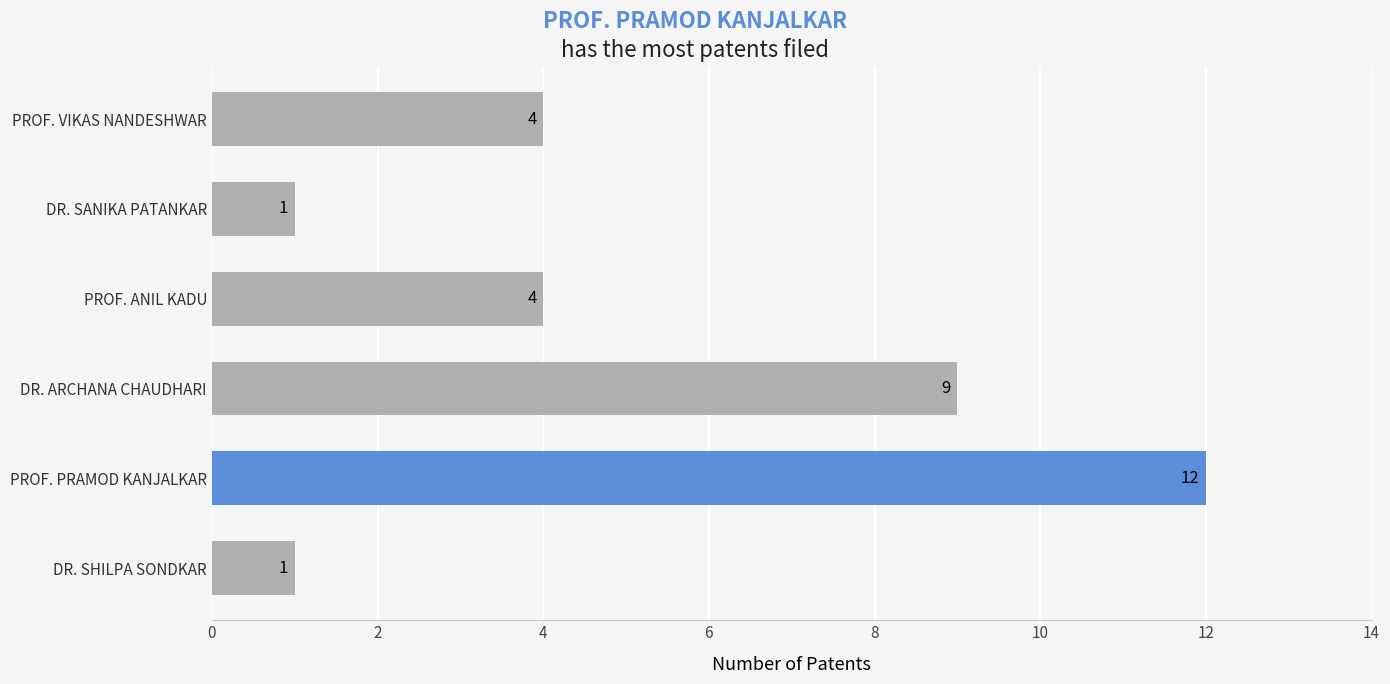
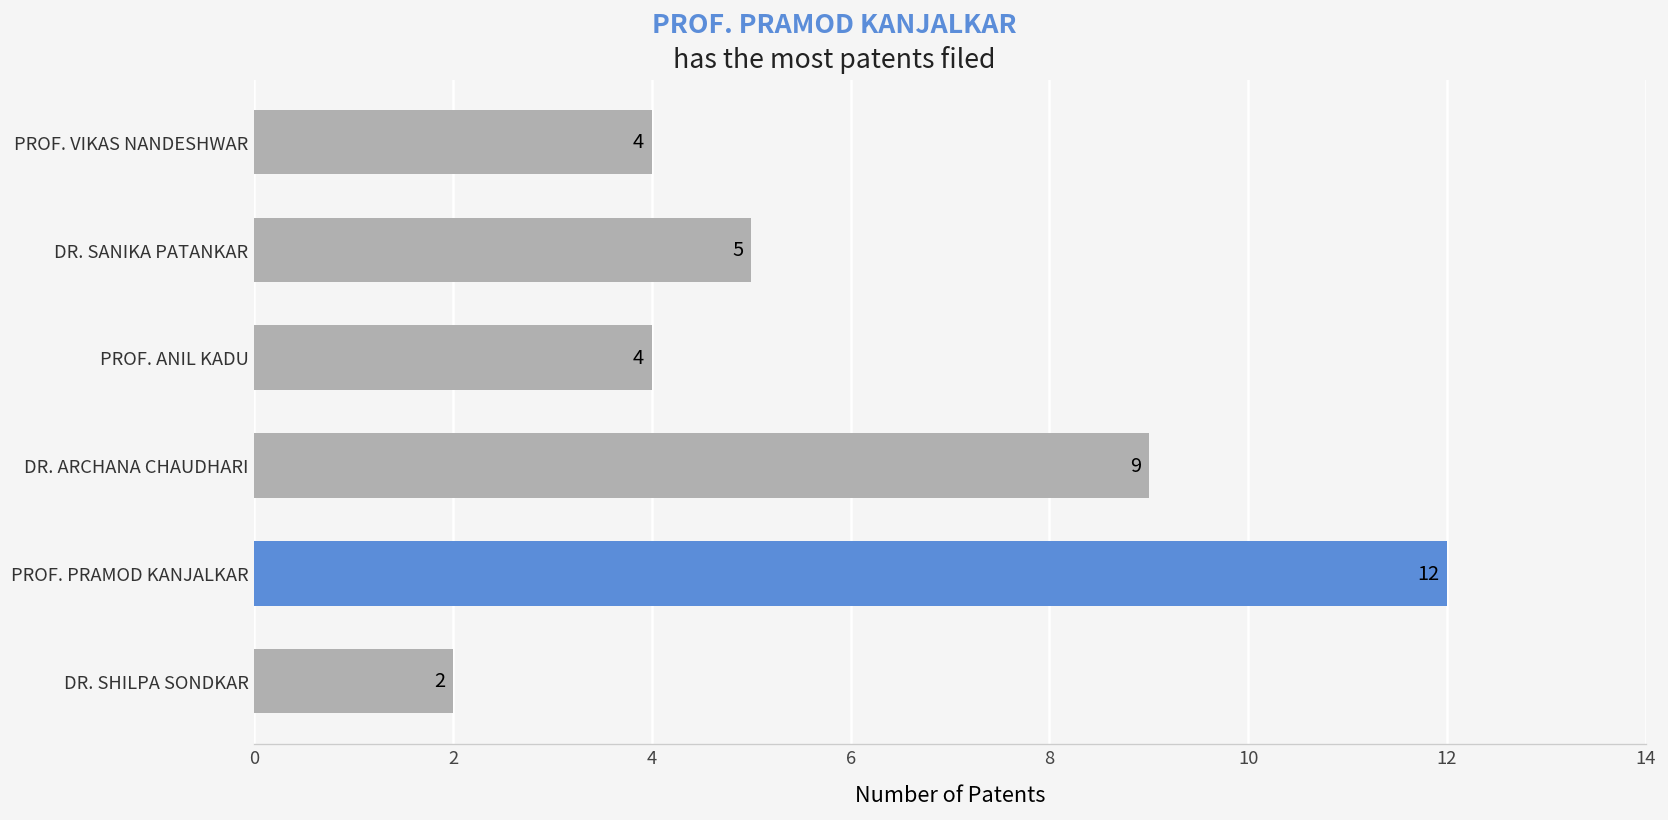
DR. SANIKA PATANKAR: 1 -> 5
DR. SHILPA SONDKAR: 1 -> 2
